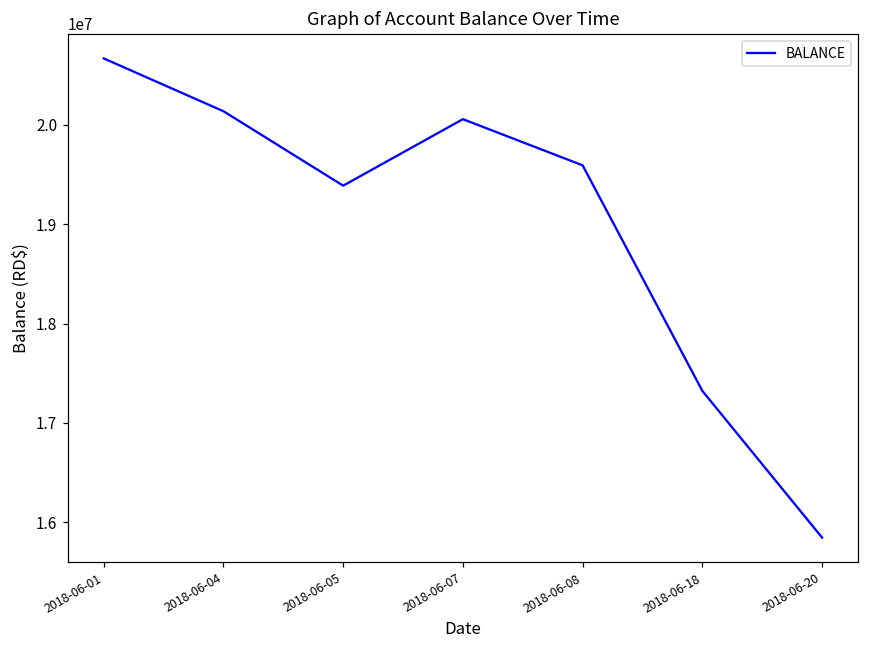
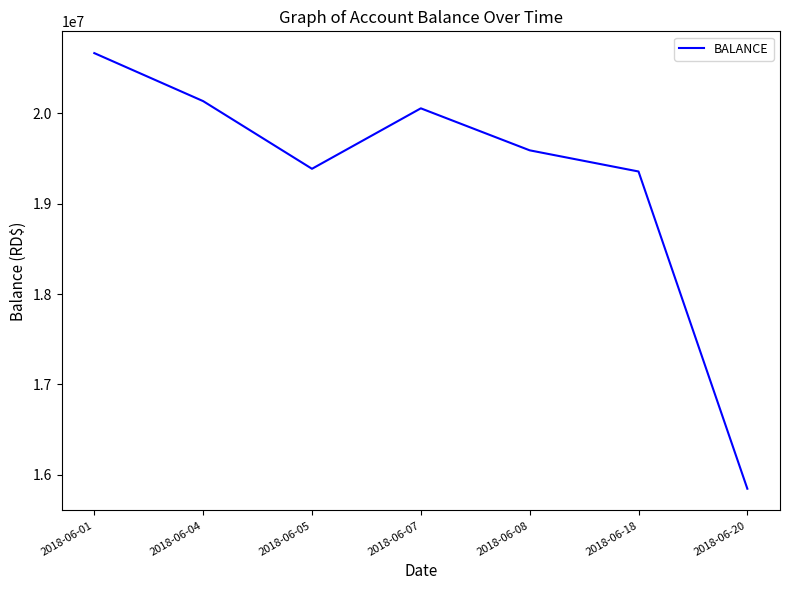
2018-06-18: 17300000 -> 19400000
